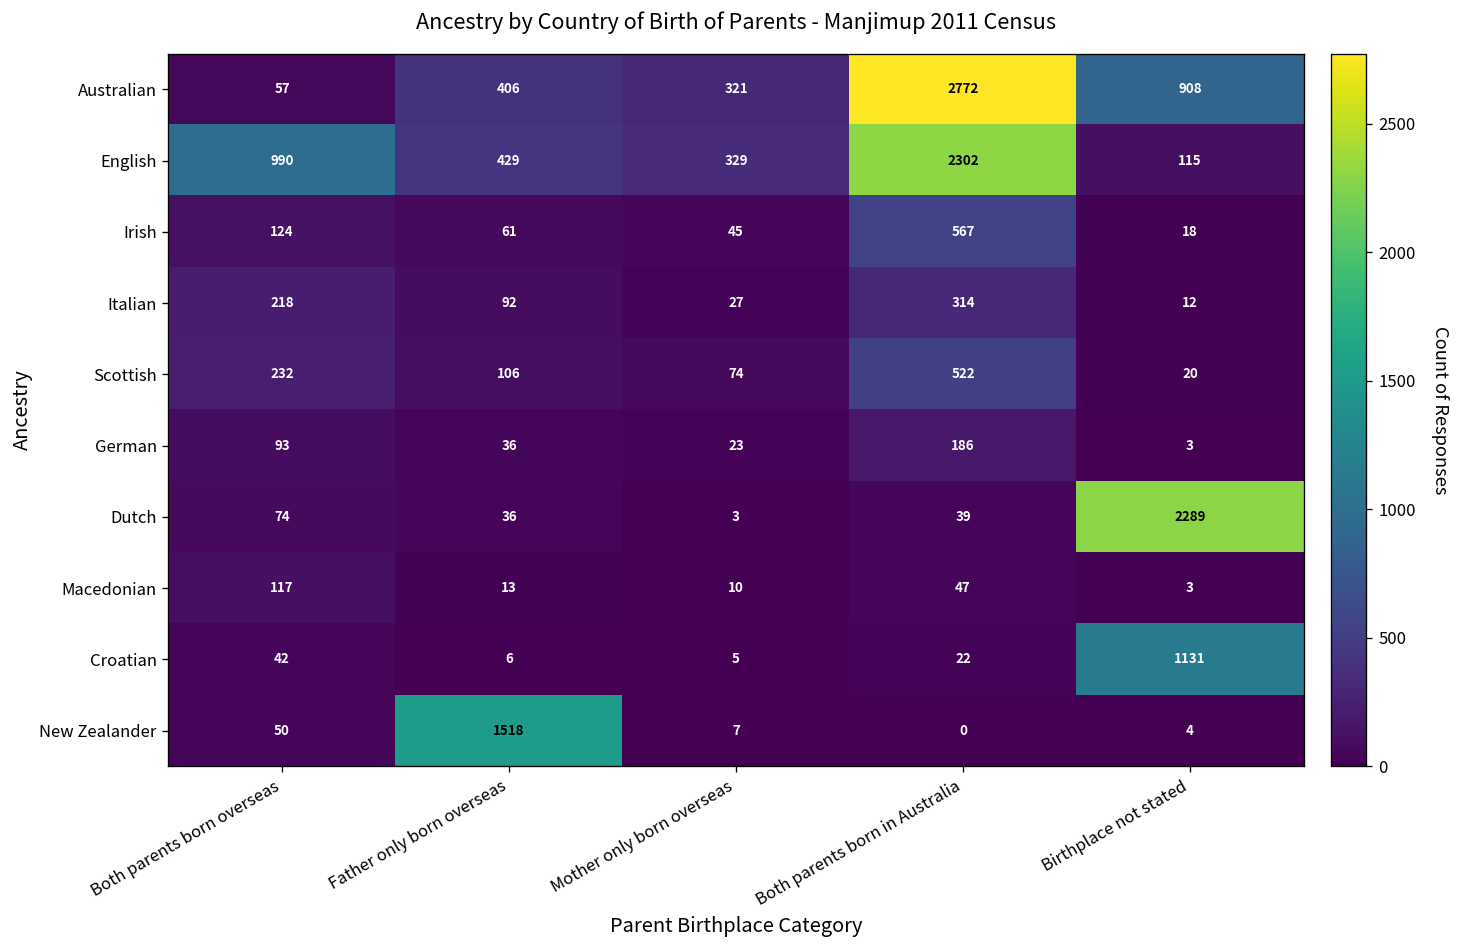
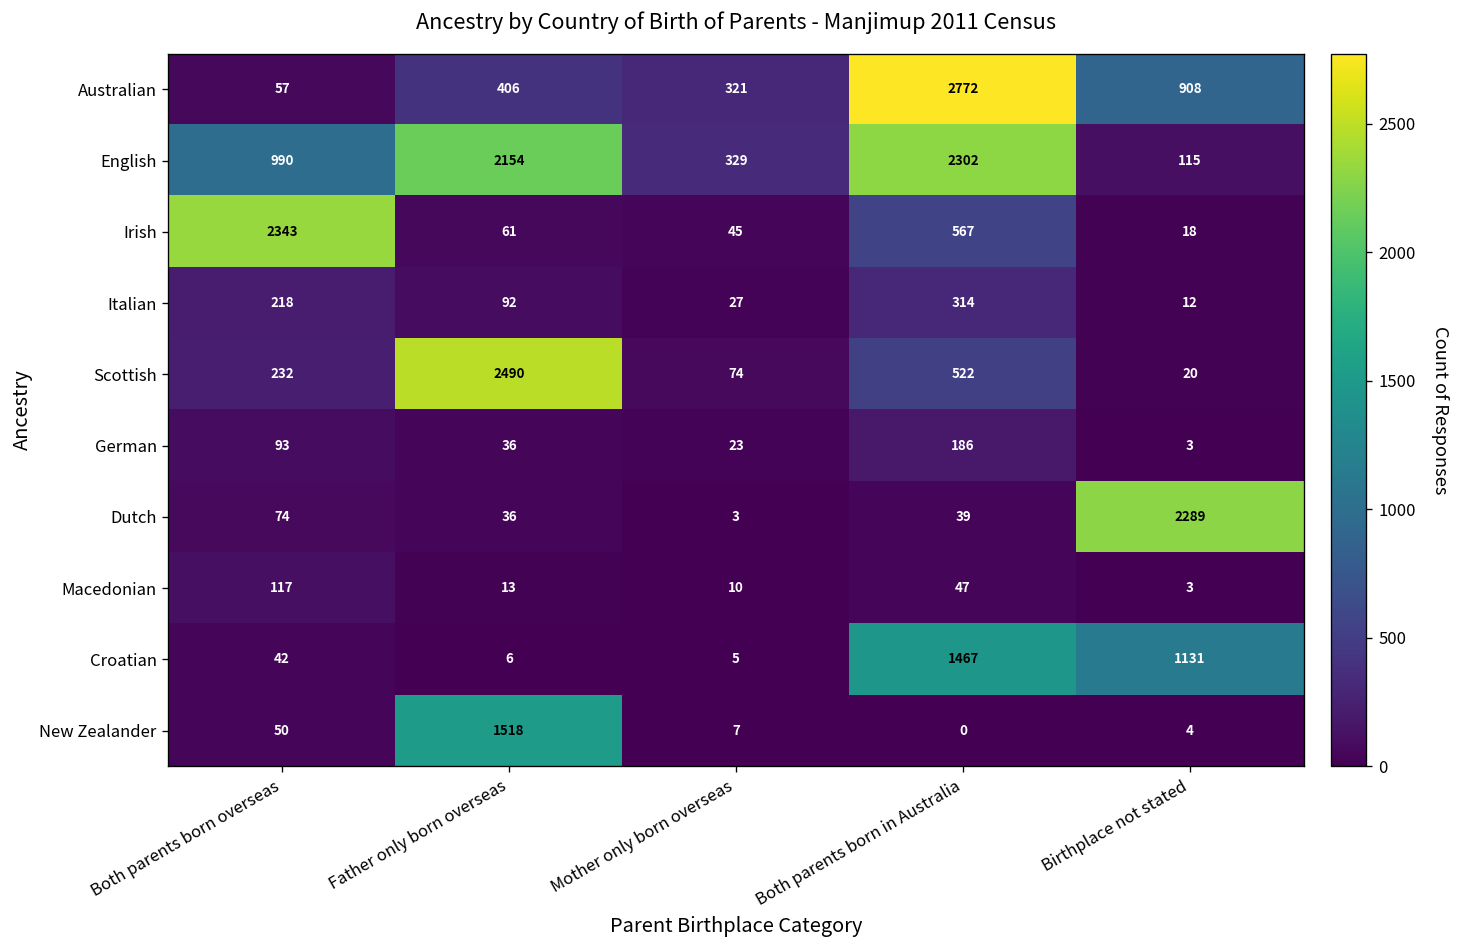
English, Father only born overseas: 429 -> 2154
Irish, Both parents born overseas: 124 -> 2343
Scottish, Father only born overseas: 106 -> 2490
Croatian, Both parents born in Australia: 22 -> 1467
